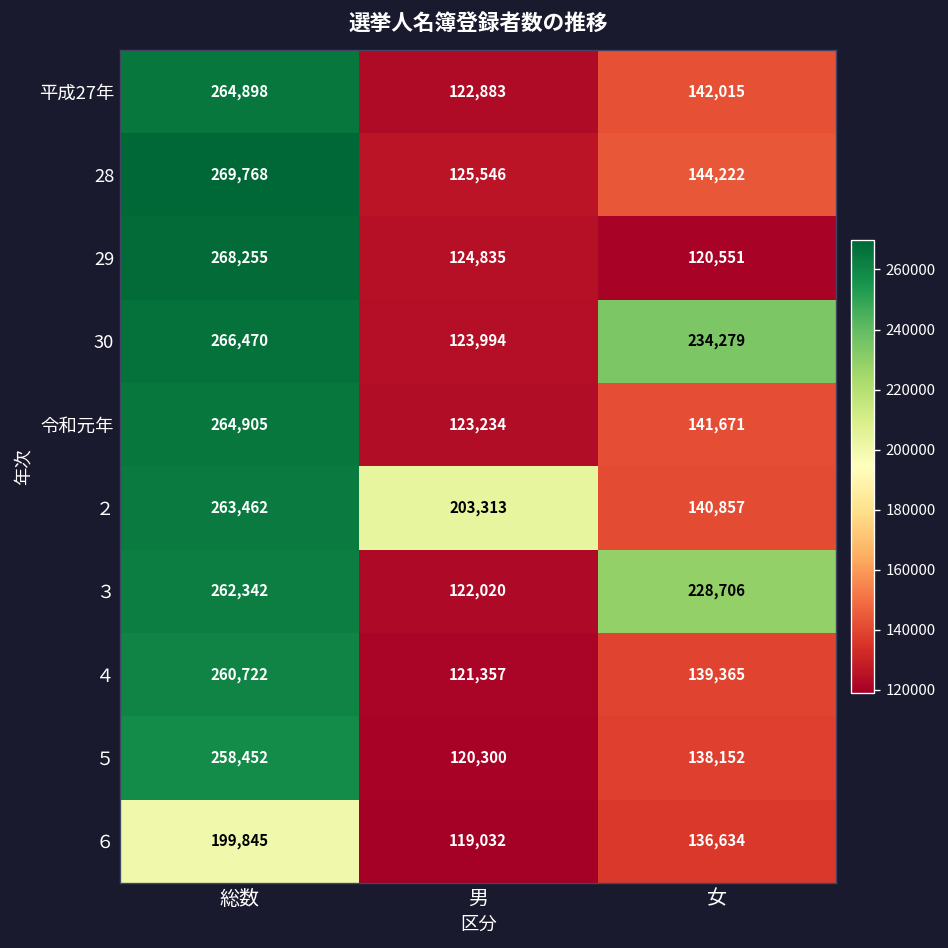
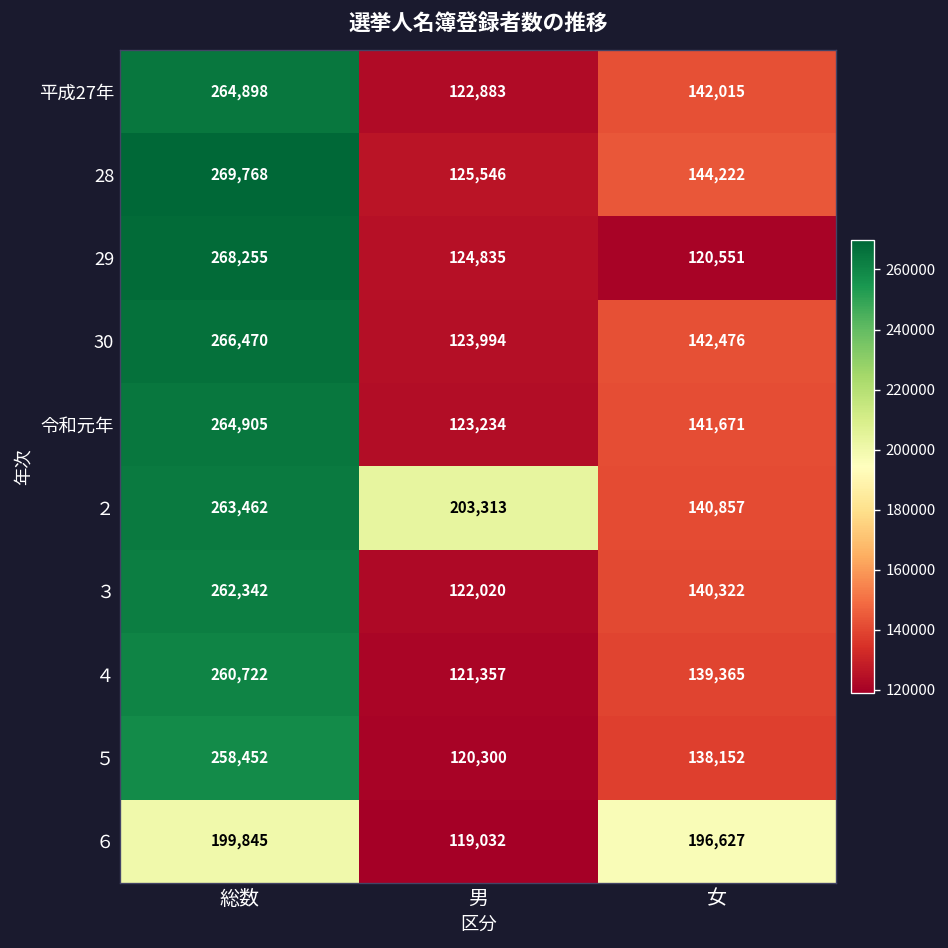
30, 女: 234,279 -> 142,476
３, 女: 228,706 -> 140,322
６, 女: 136,634 -> 196,627
